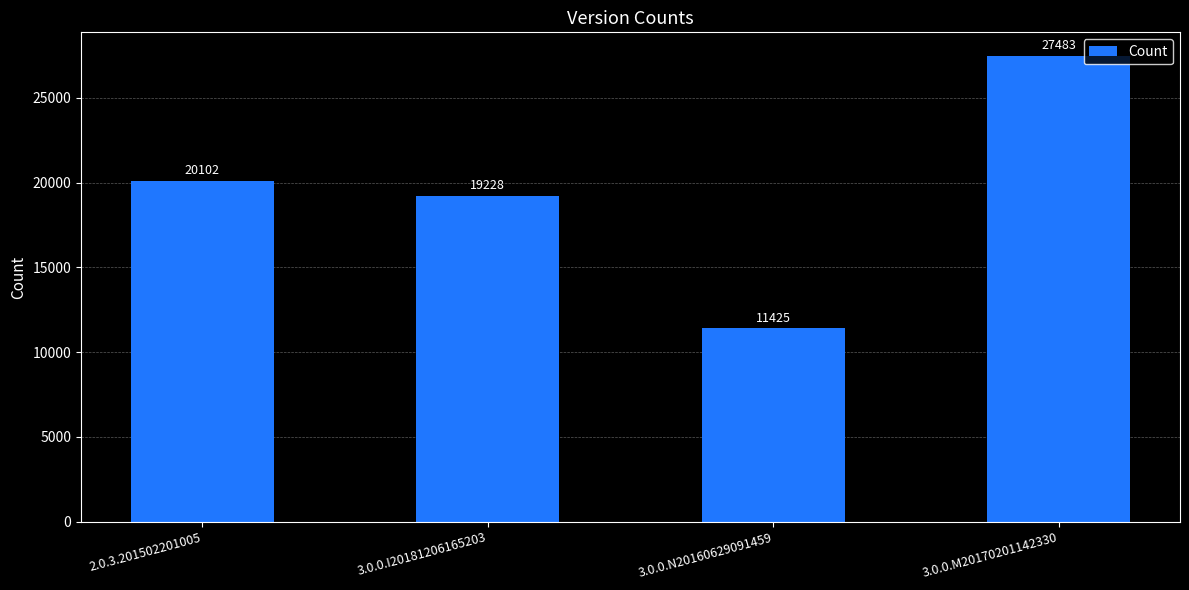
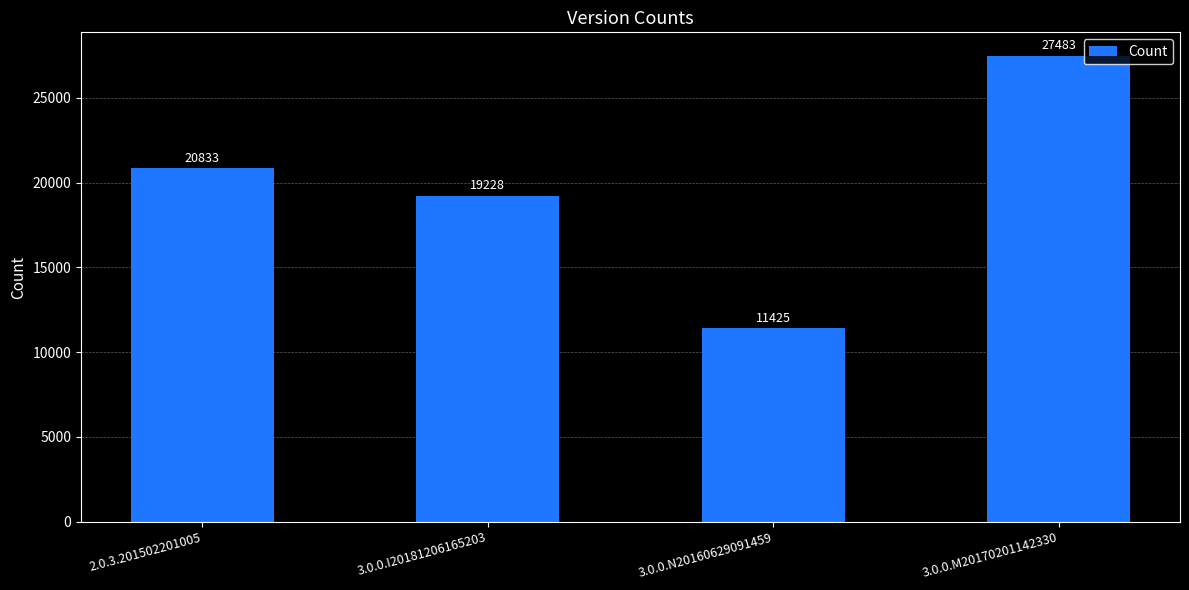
2.0.3.201502201005: 20102 -> 20833
